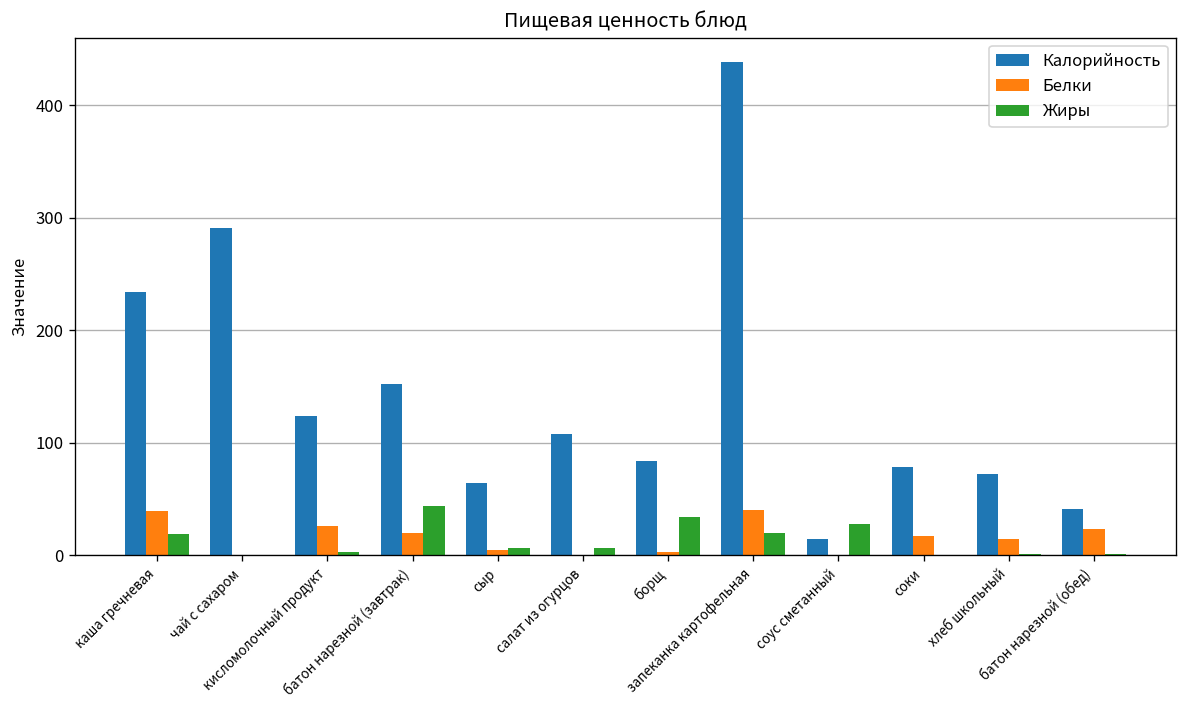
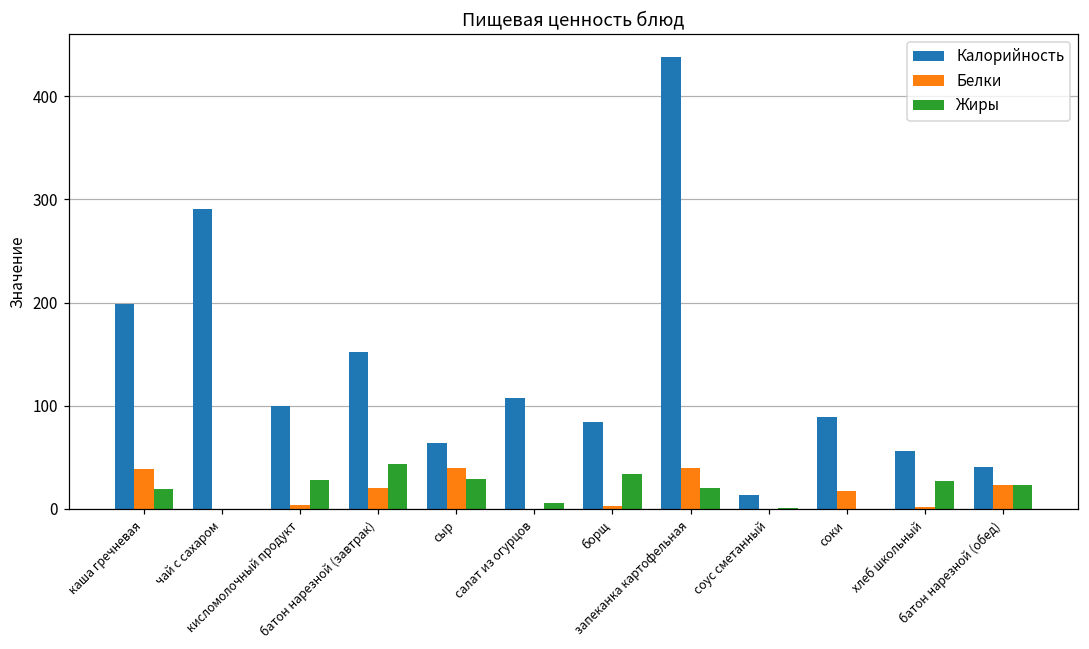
Калорийность, каша гречневая: 230 -> 200
Калорийность, кисломолочный продукт: 120 -> 100
Белки, кисломолочный продукт: 30 -> 0
Жиры, кисломолочный продукт: 0 -> 30
Белки, сыр: 10 -> 40
Жиры, сыр: 10 -> 30
Жиры, соус сметанный: 30 -> 0
Калорийность, соки: 80 -> 90
Калорийность, хлеб школьный: 70 -> 60
Белки, хлеб школьный: 10 -> 0
Жиры, хлеб школьный: 0 -> 30
Жиры, батон нарезной (обед): 0 -> 20
